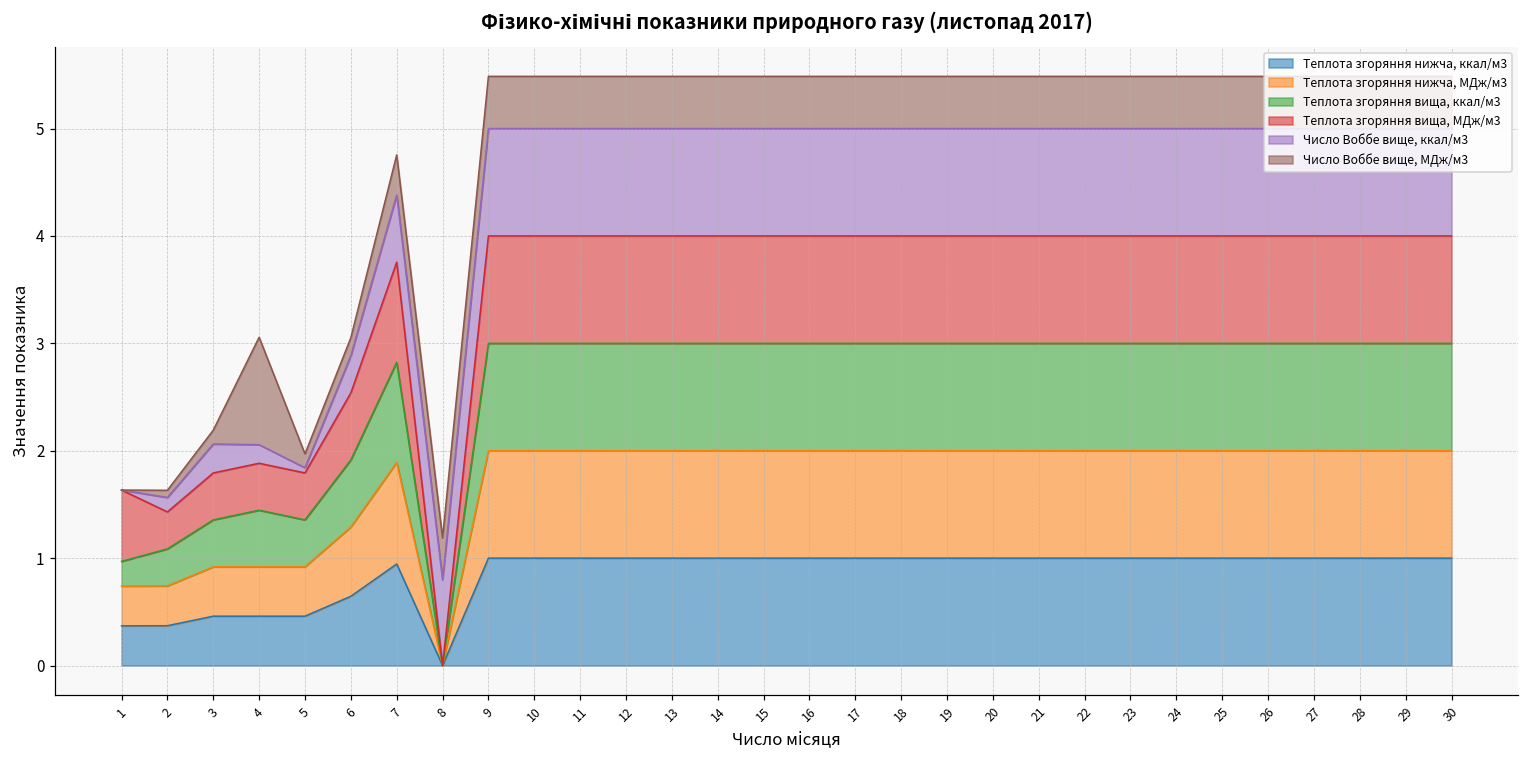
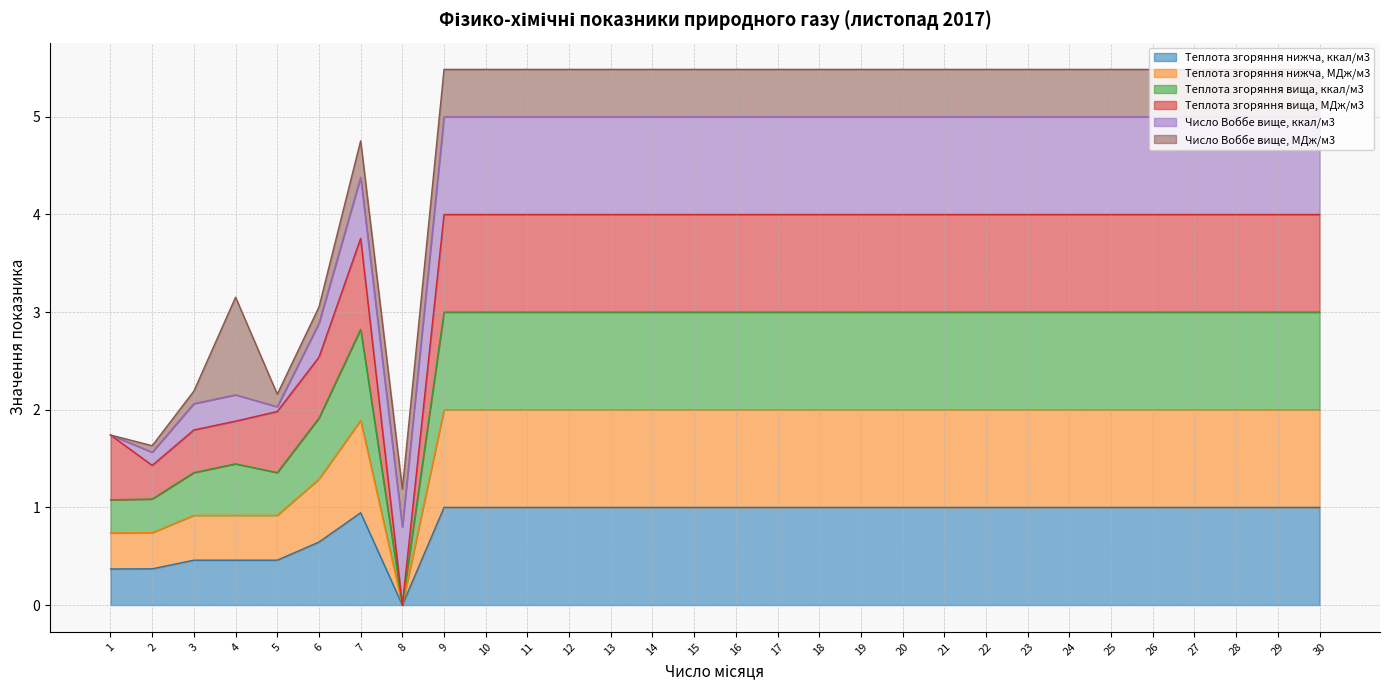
Теплота згоряння вища, ккал/м3, 1: 0.2 -> 0.3
Число Воббе вище, ккал/м3, 4: 0.2 -> 0.3
Теплота згоряння вища, МДж/м3, 5: 0.4 -> 0.6
